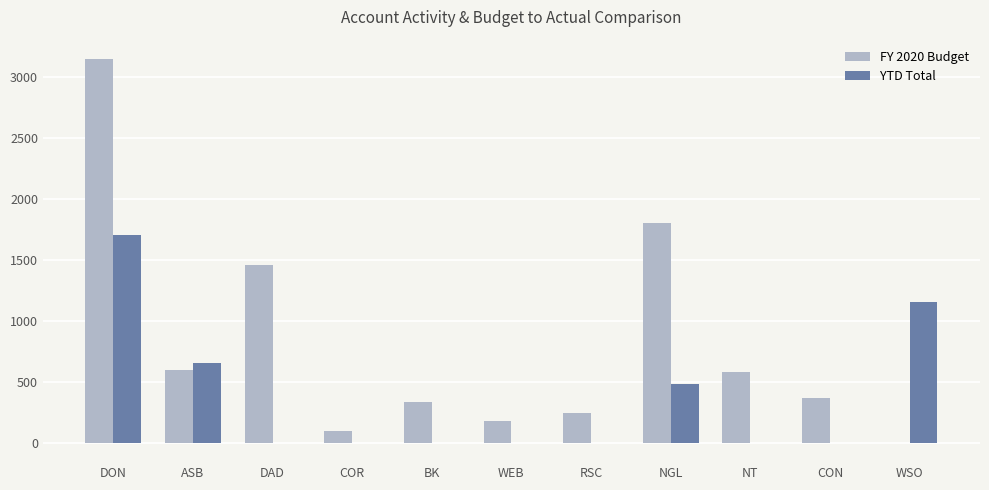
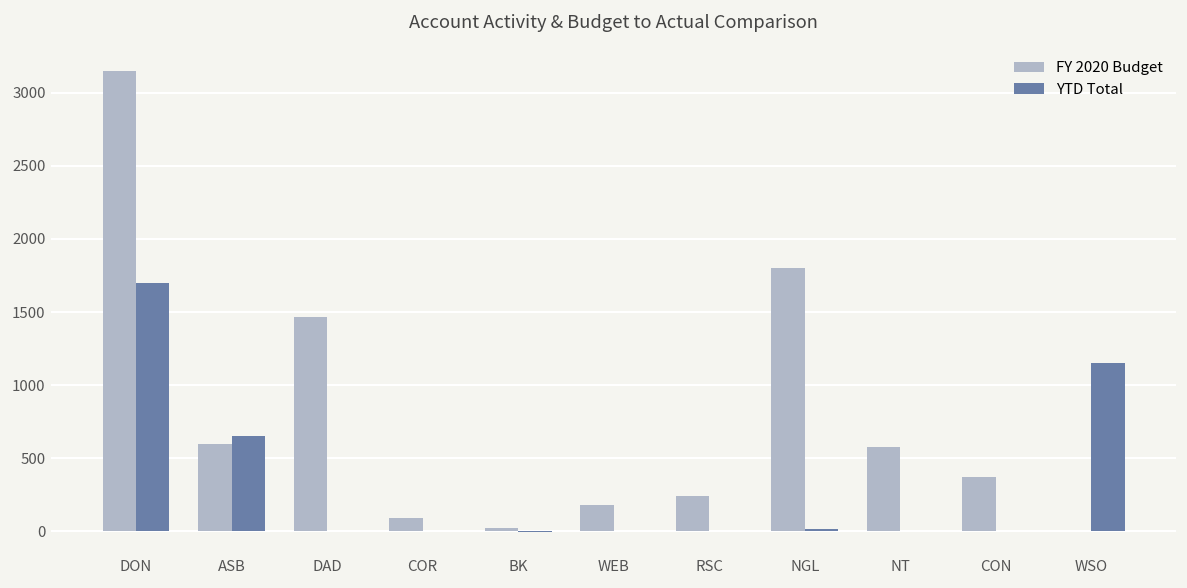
FY 2020 Budget, BK: 330 -> 30
YTD Total, NGL: 490 -> 10
